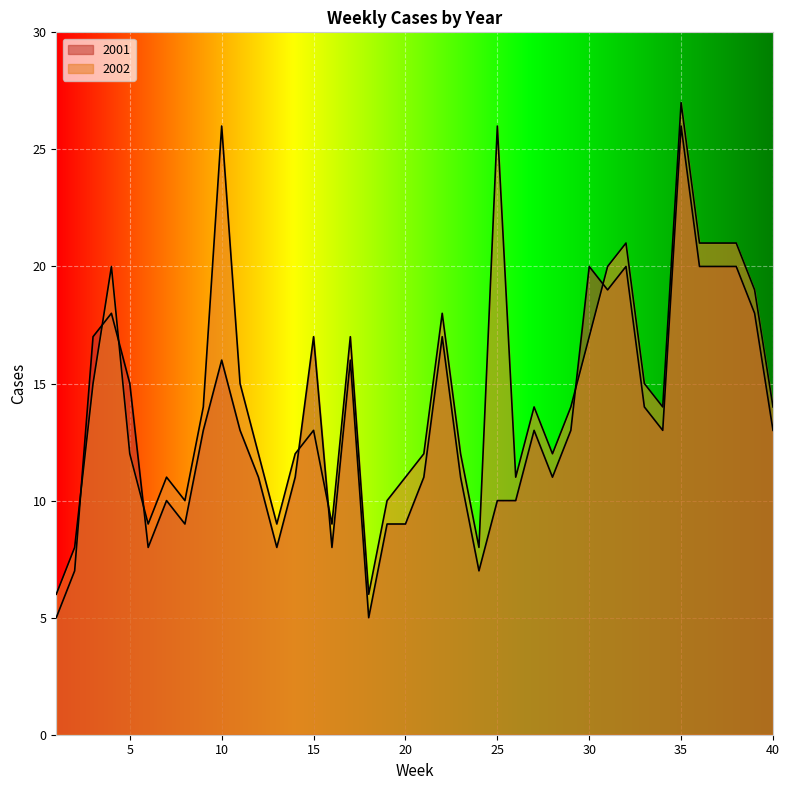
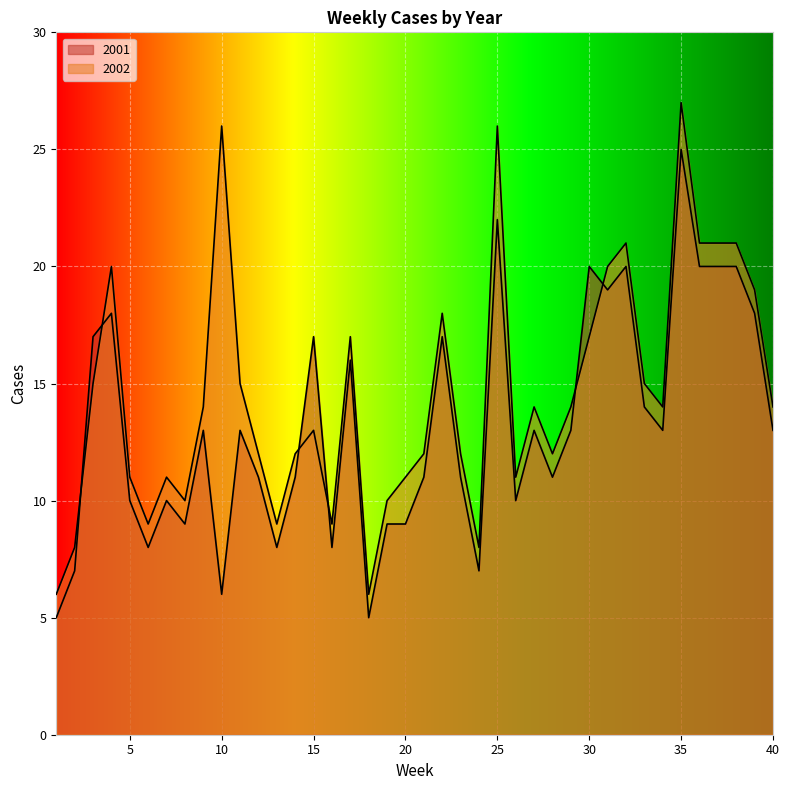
2001, 5: 15 -> 10
2002, 5: 12 -> 11
2001, 10: 16 -> 6
2001, 25: 10 -> 22
2001, 35: 26 -> 25
